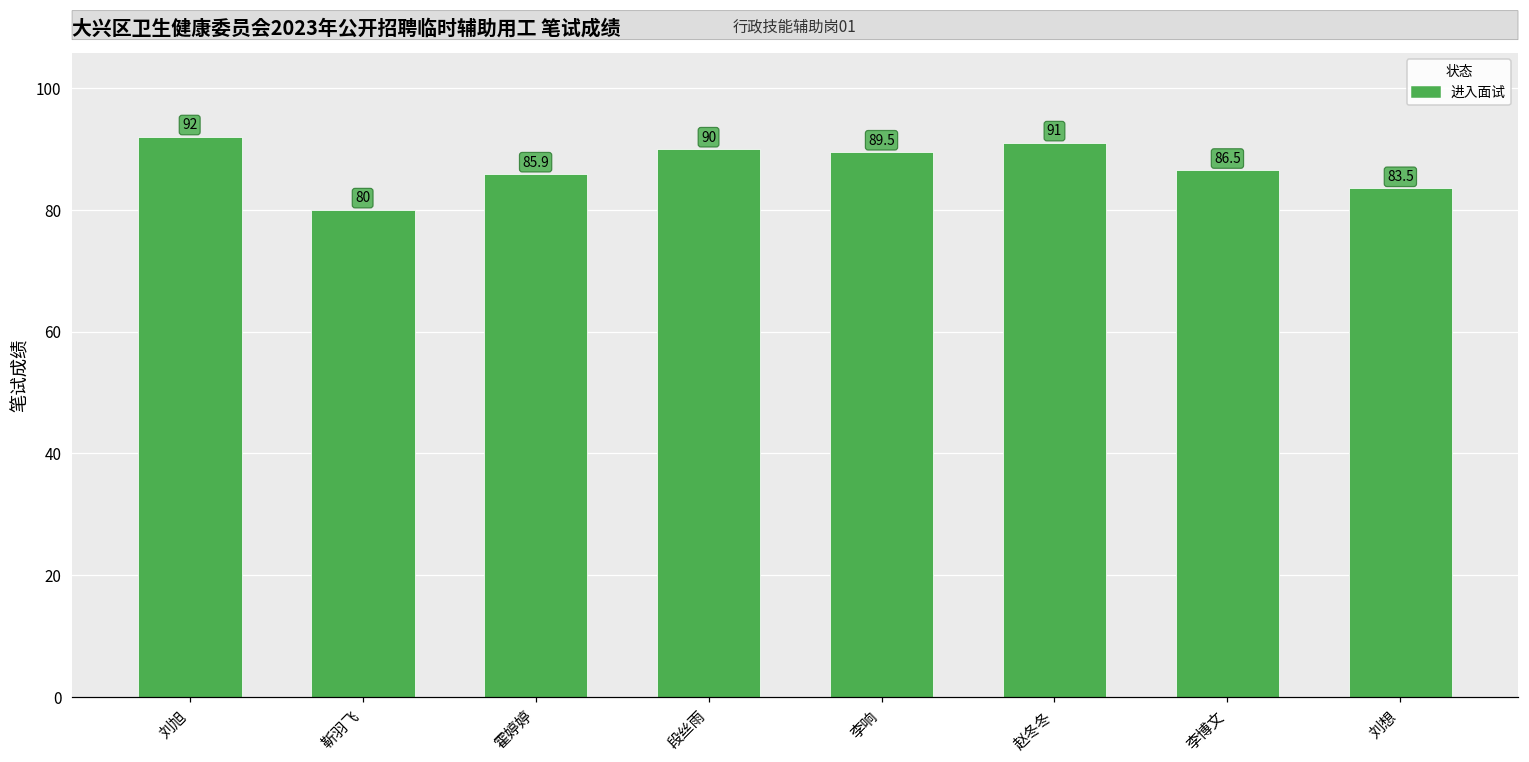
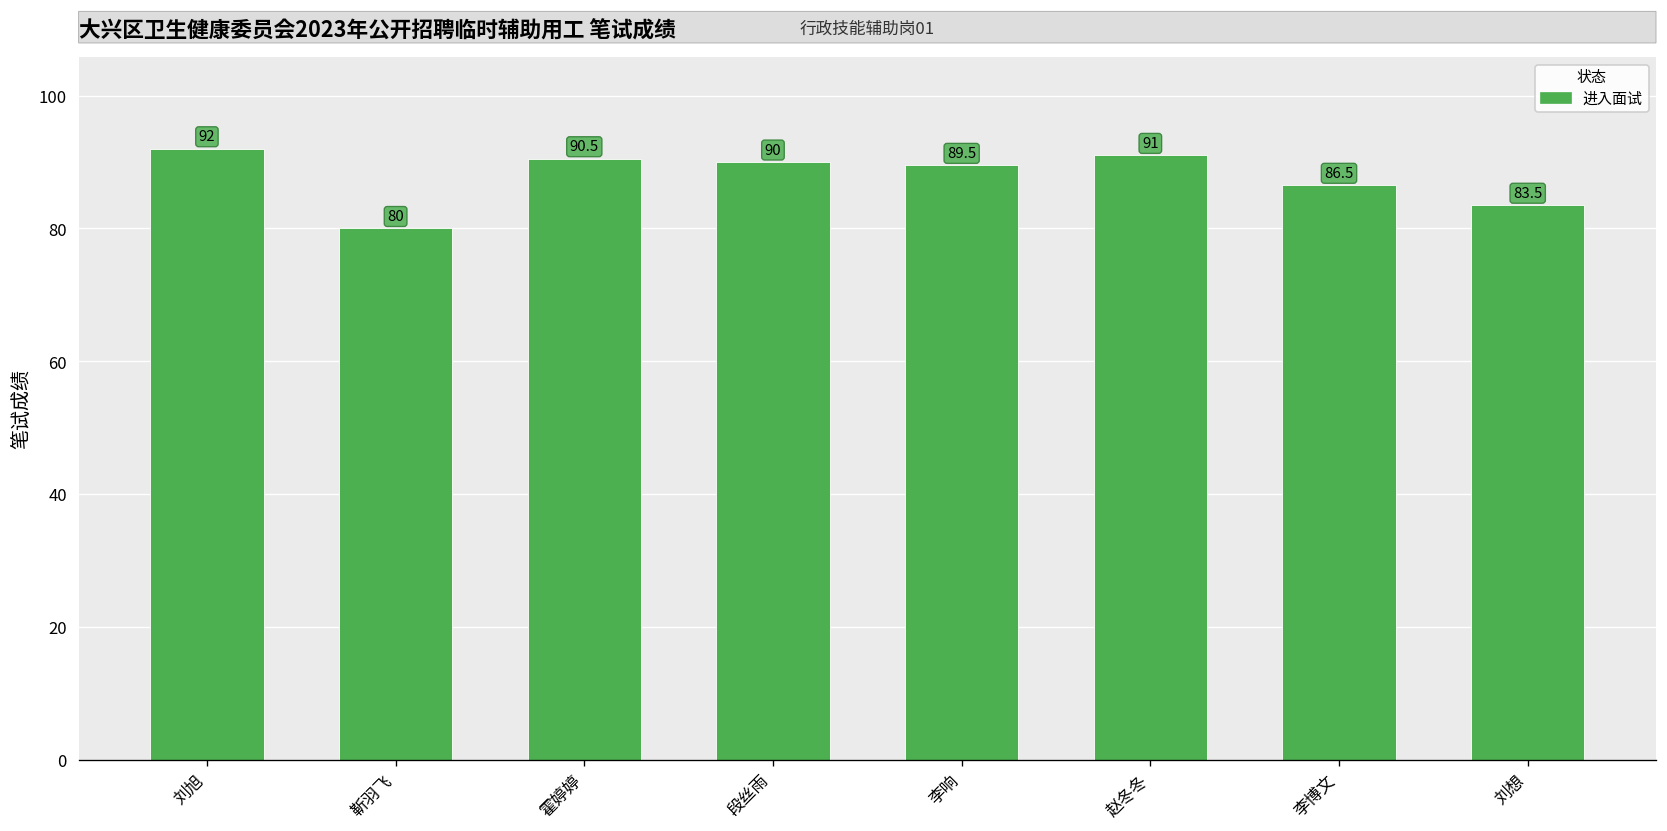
霍婷婷: 85.9 -> 90.5
